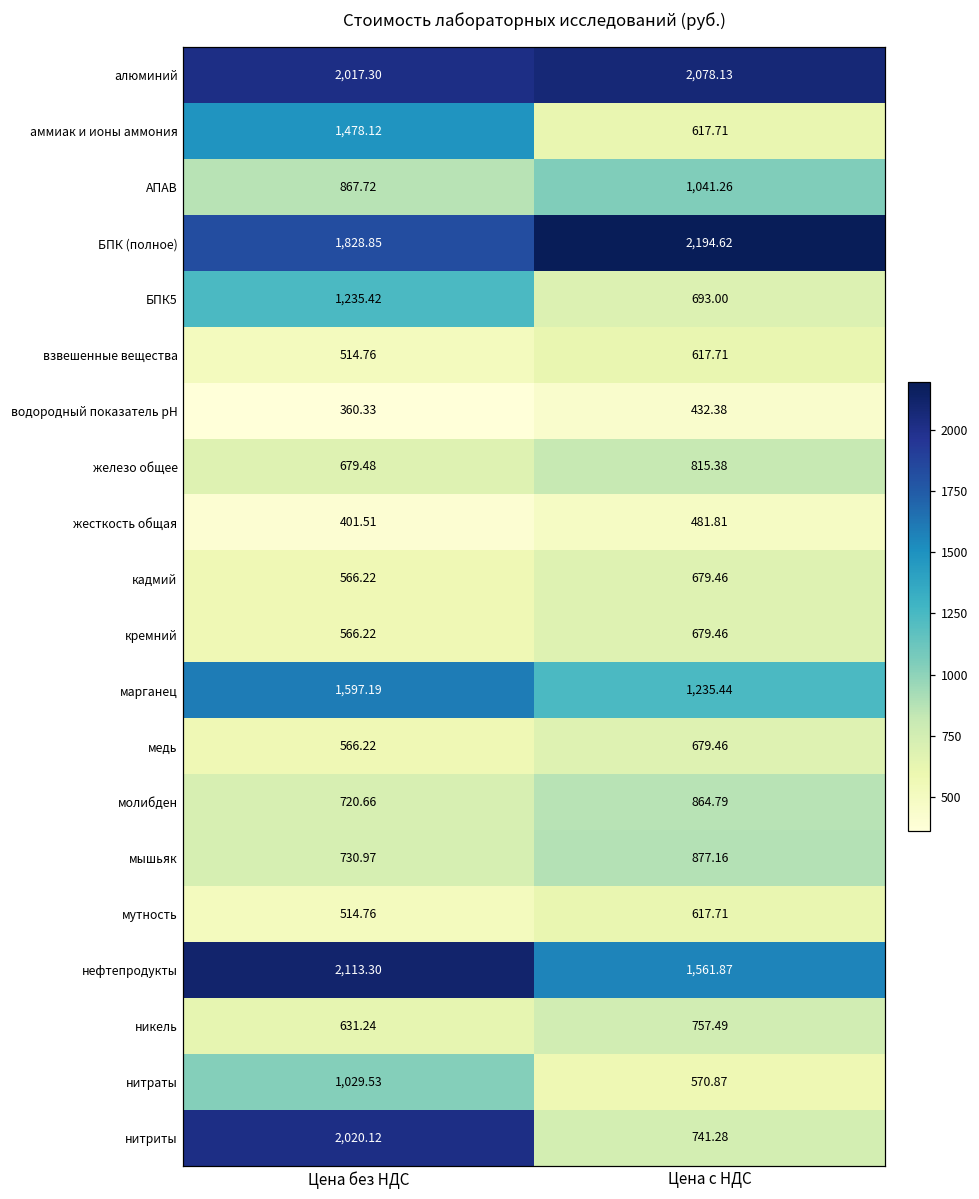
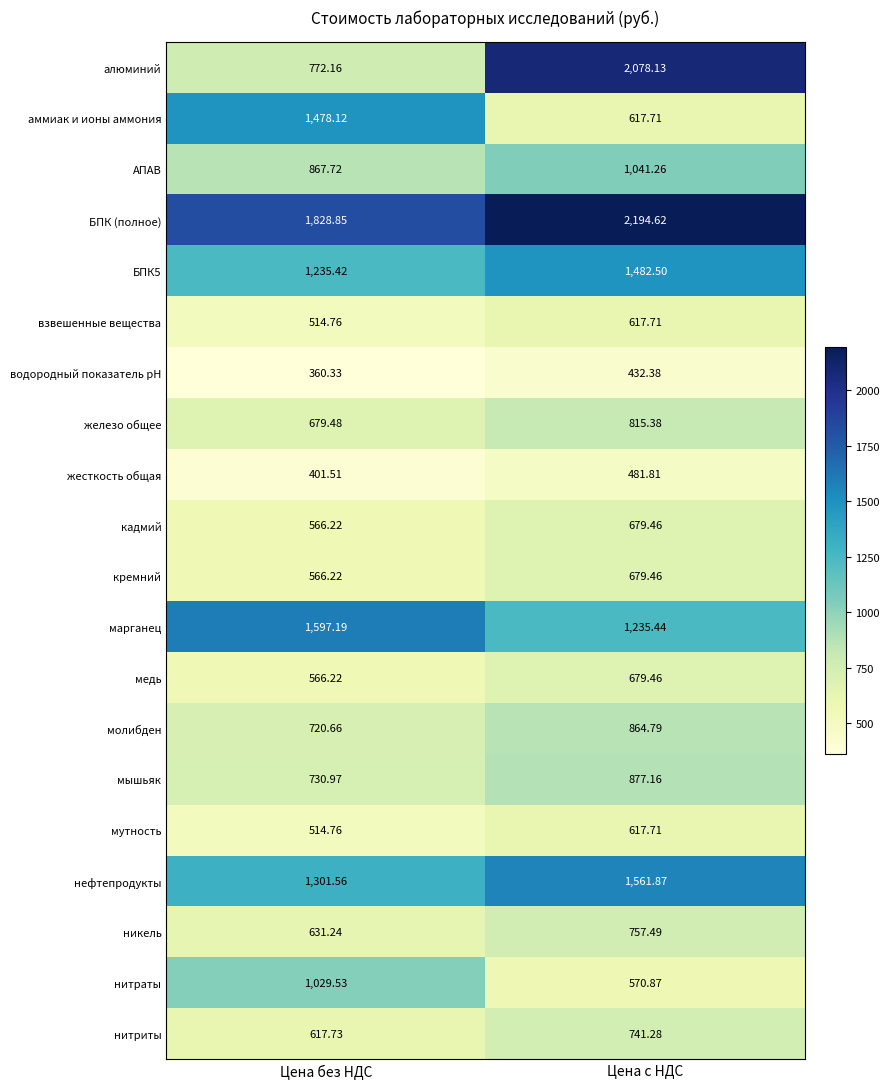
алюминий, Цена без НДС: 2,017.30 -> 772.16
БПК5, Цена с НДС: 693.00 -> 1,482.50
нефтепродукты, Цена без НДС: 2,113.30 -> 1,301.56
нитриты, Цена без НДС: 2,020.12 -> 617.73
